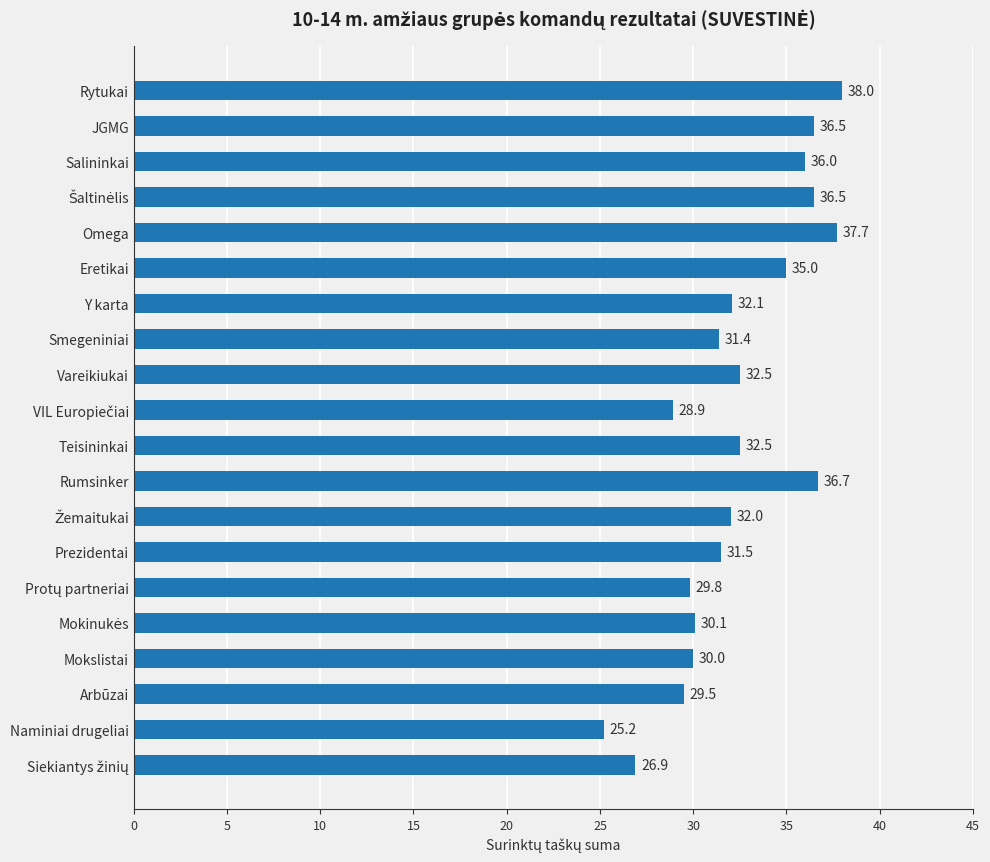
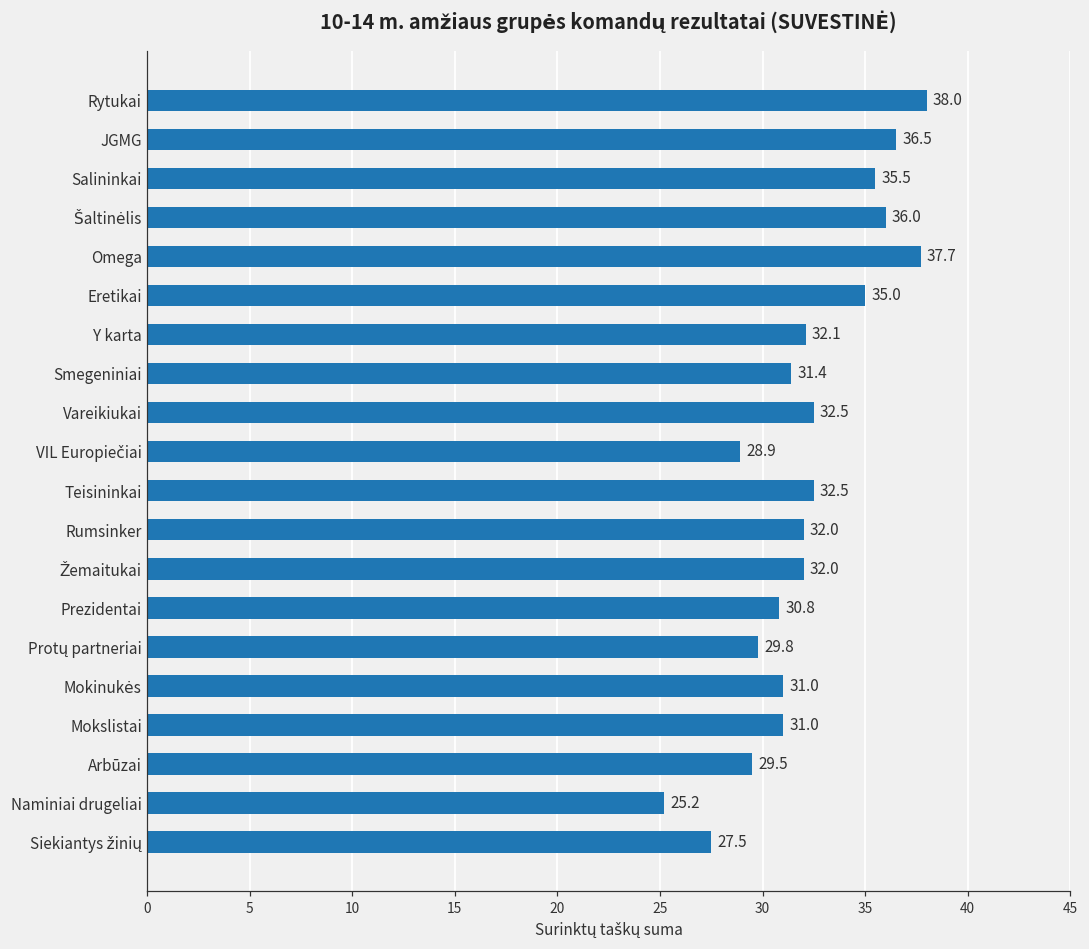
Salininkai: 36.0 -> 35.5
Šaltinėlis: 36.5 -> 36.0
Rumsinker: 36.7 -> 32.0
Prezidentai: 31.5 -> 30.8
Mokinukės: 30.1 -> 31.0
Mokslistai: 30.0 -> 31.0
Siekiantys žinių: 26.9 -> 27.5
